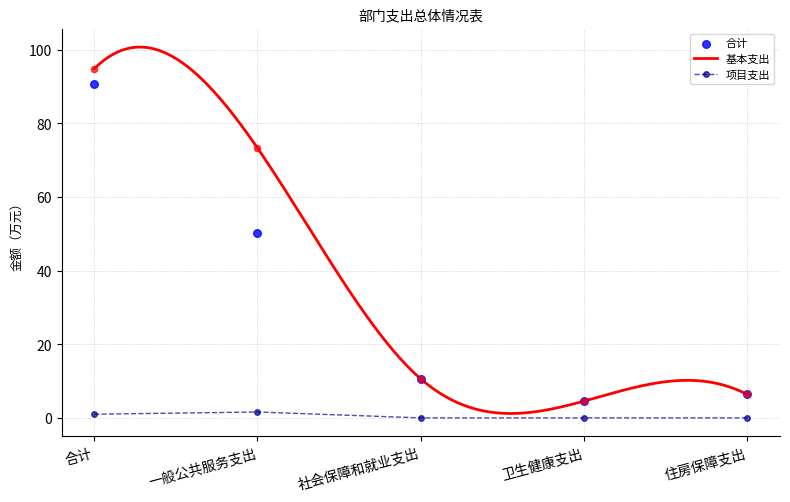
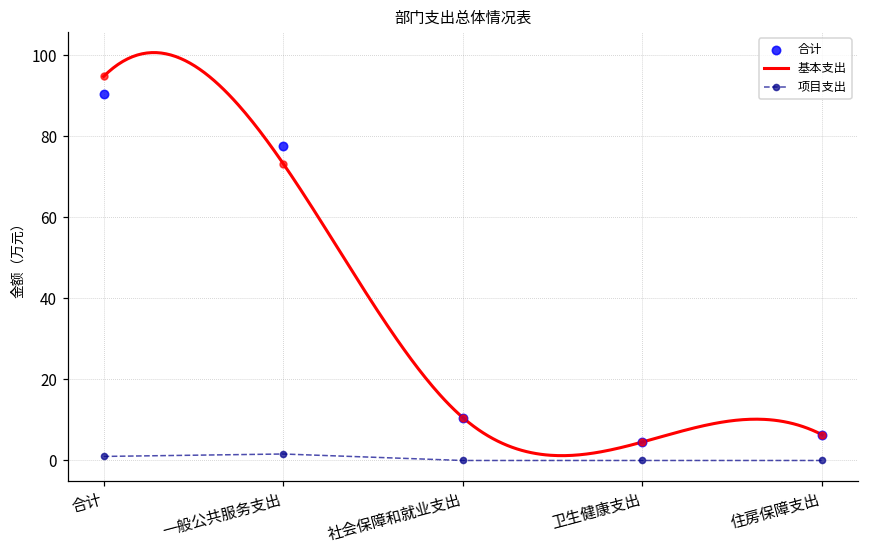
合计, 一般公共服务支出: 50 -> 78
